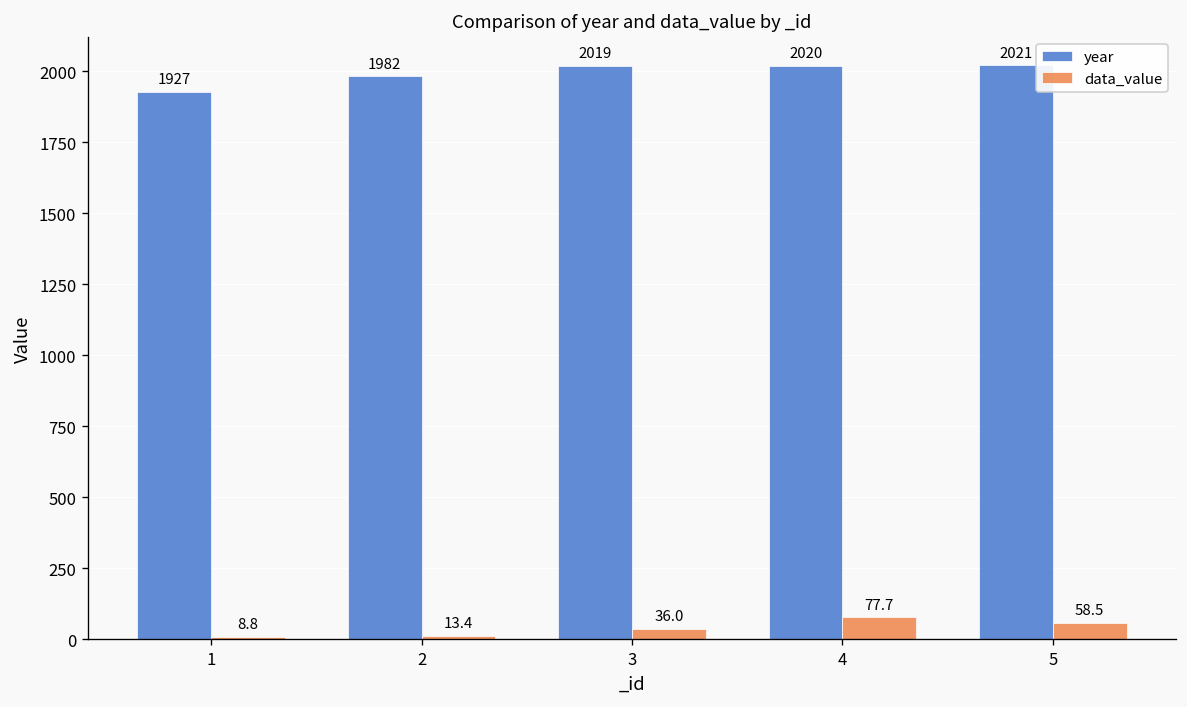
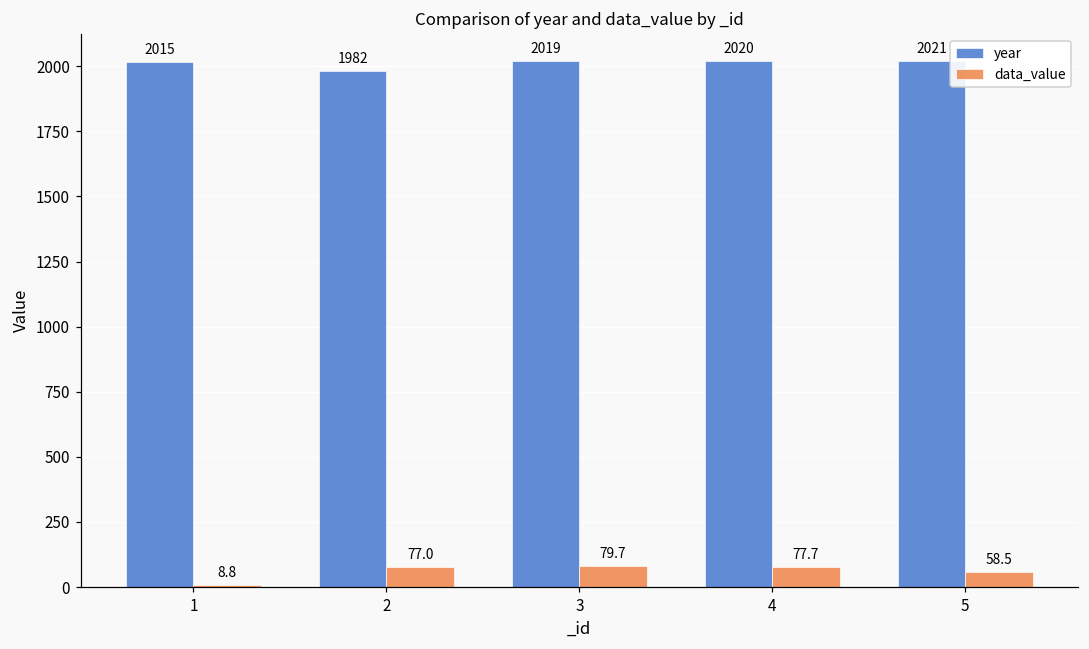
year, 1: 1927 -> 2015
data_value, 2: 13.4 -> 77.0
data_value, 3: 36.0 -> 79.7
